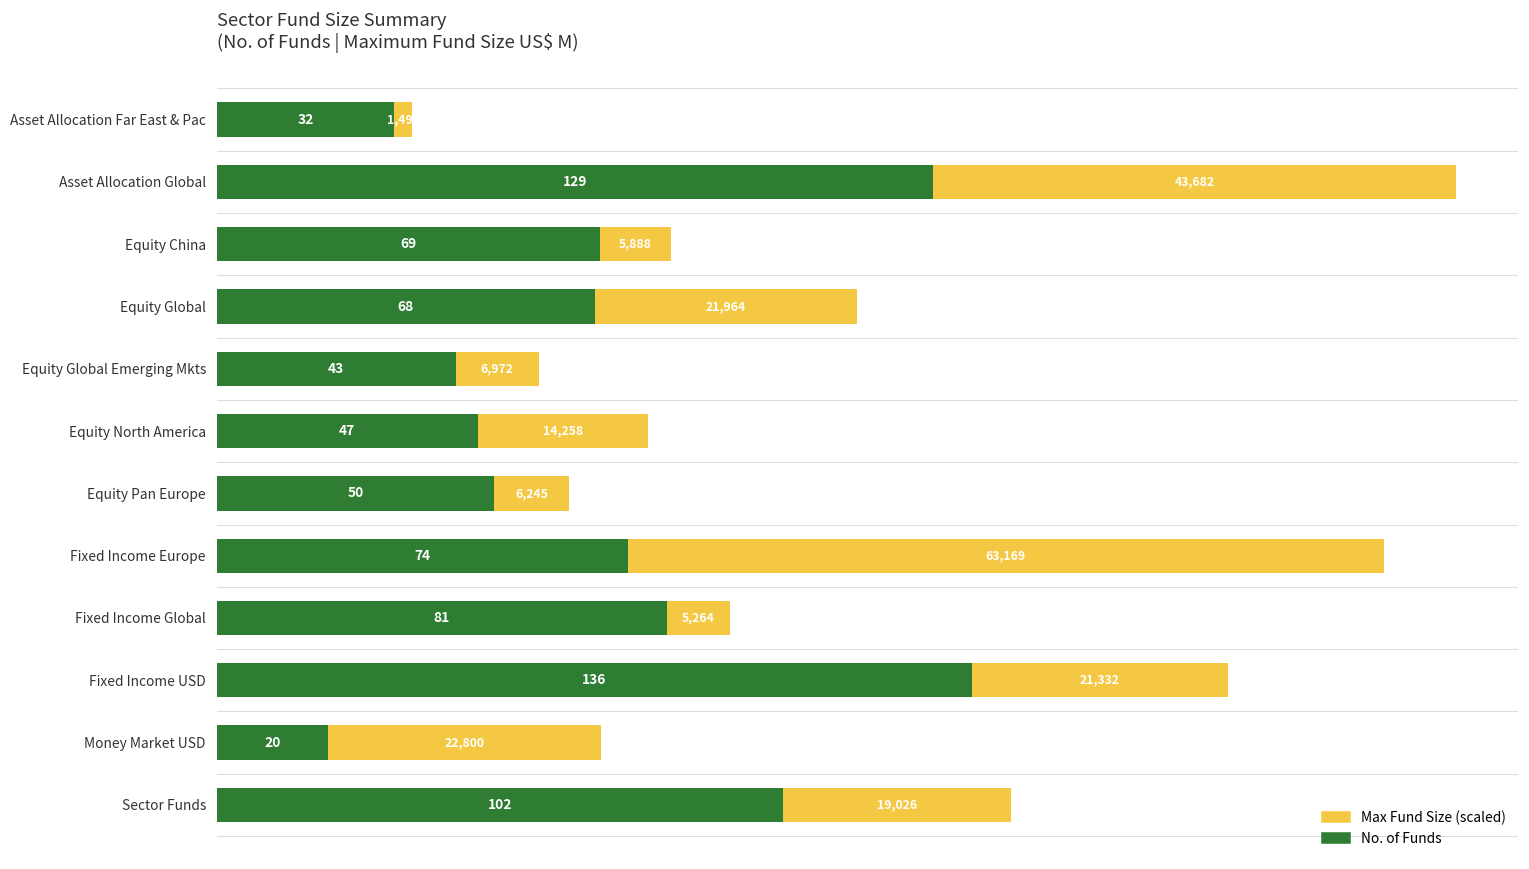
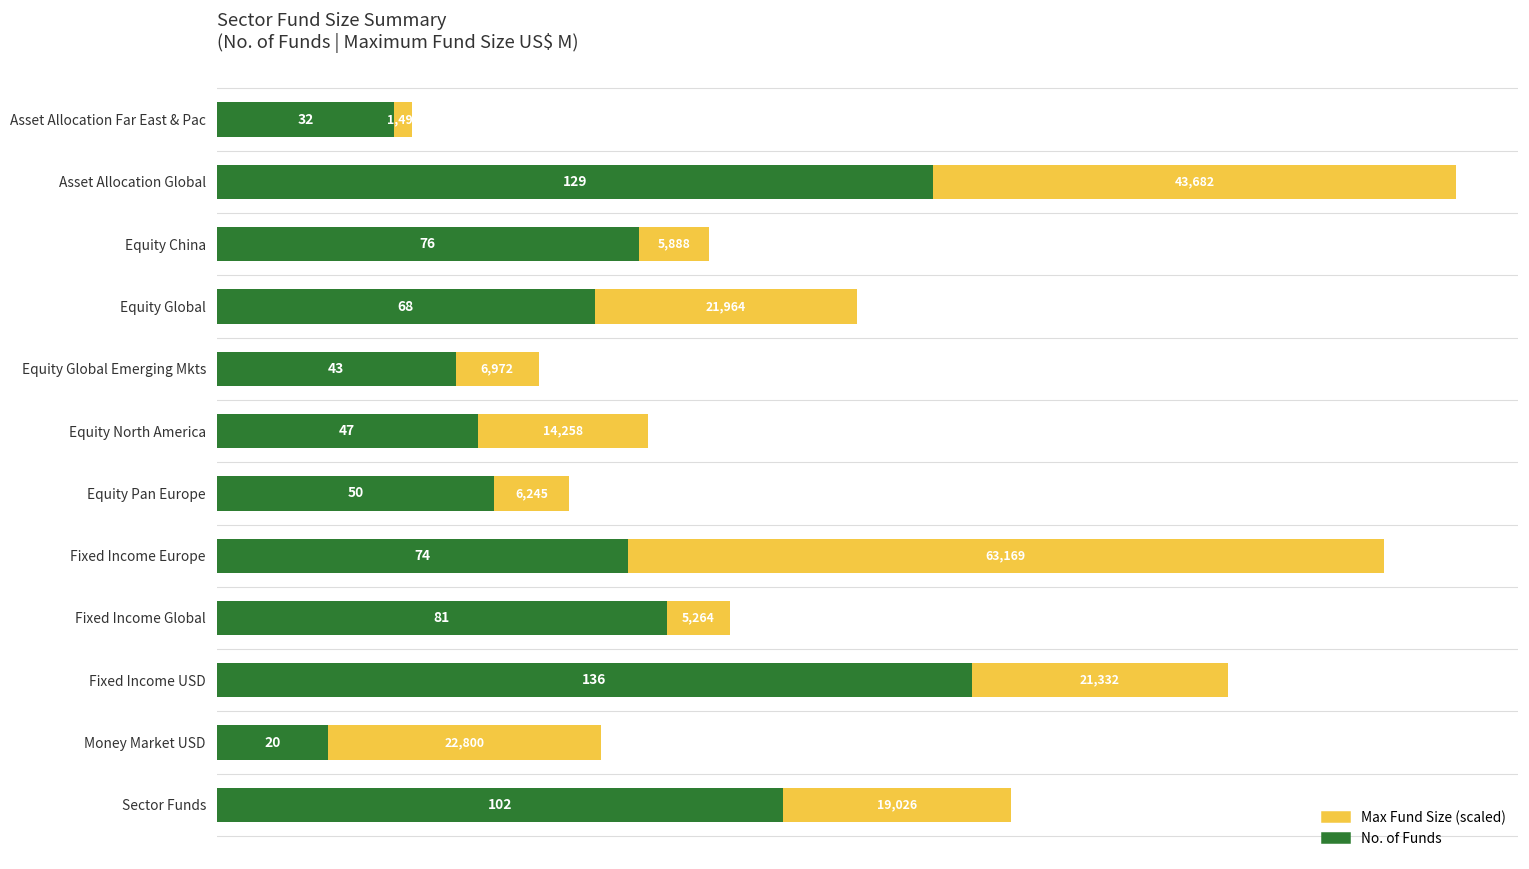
No. of Funds, Equity China: 69 -> 76
